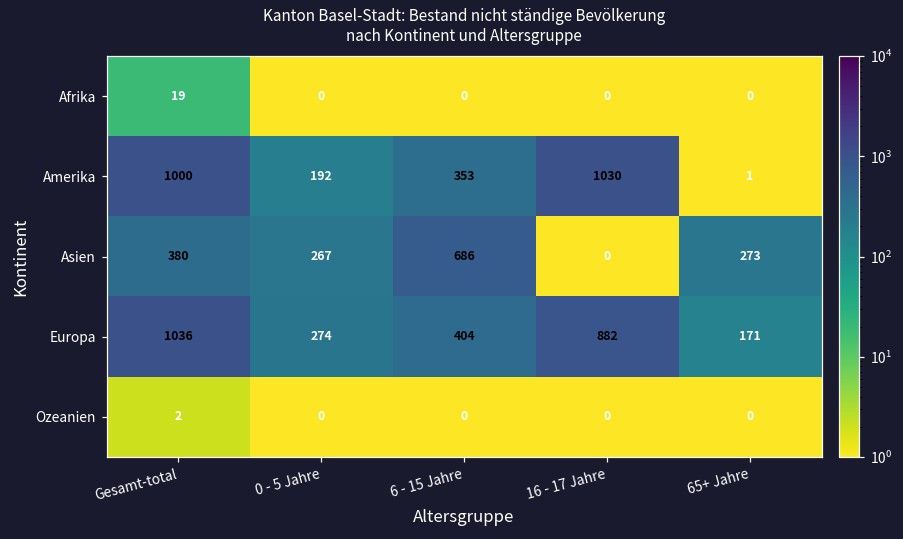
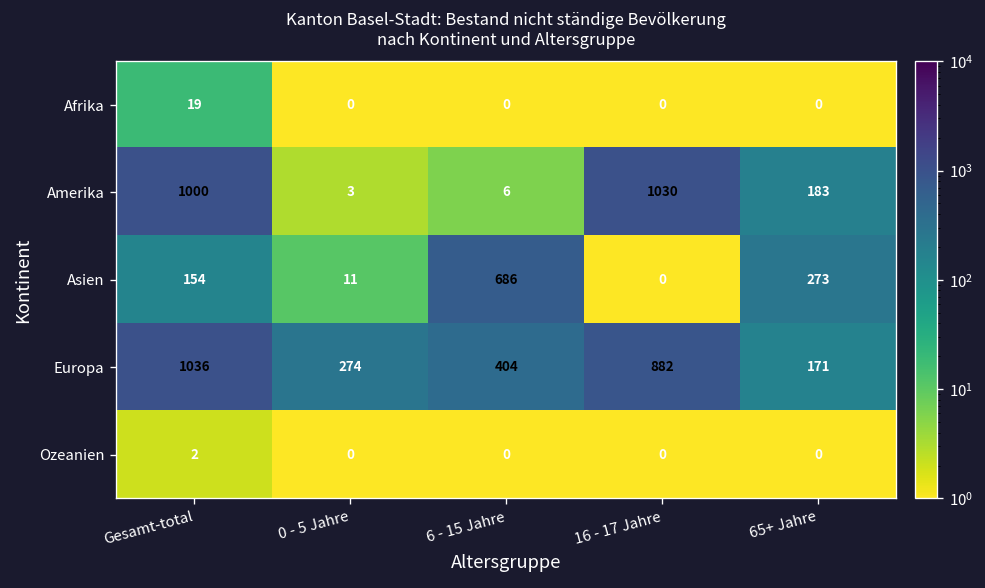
Amerika, 0 - 5 Jahre: 192 -> 3
Amerika, 6 - 15 Jahre: 353 -> 6
Amerika, 65+ Jahre: 1 -> 183
Asien, Gesamt-total: 380 -> 154
Asien, 0 - 5 Jahre: 267 -> 11
